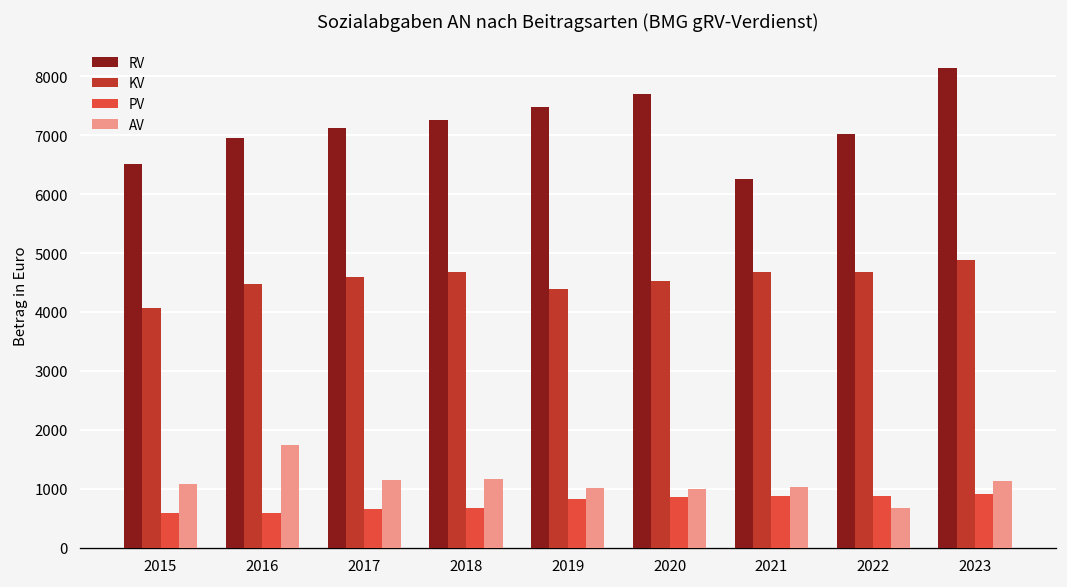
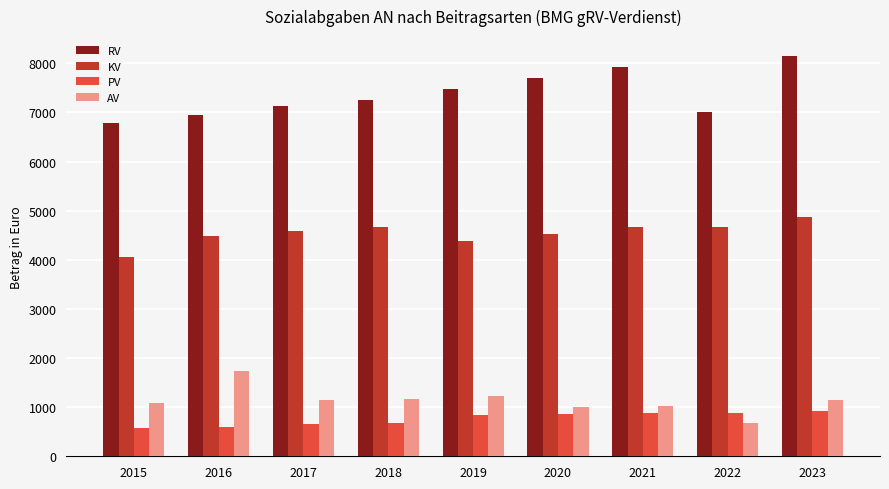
RV, 2015: 6500 -> 6800
AV, 2019: 1000 -> 1200
RV, 2021: 6300 -> 7900
